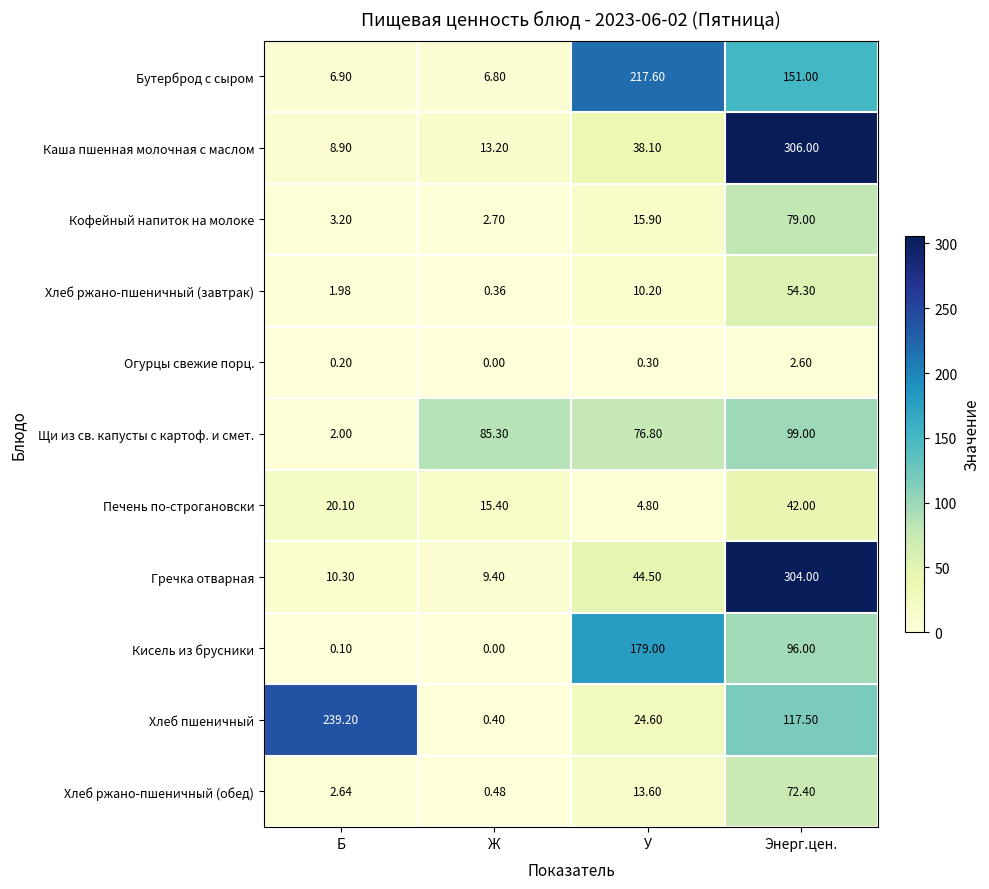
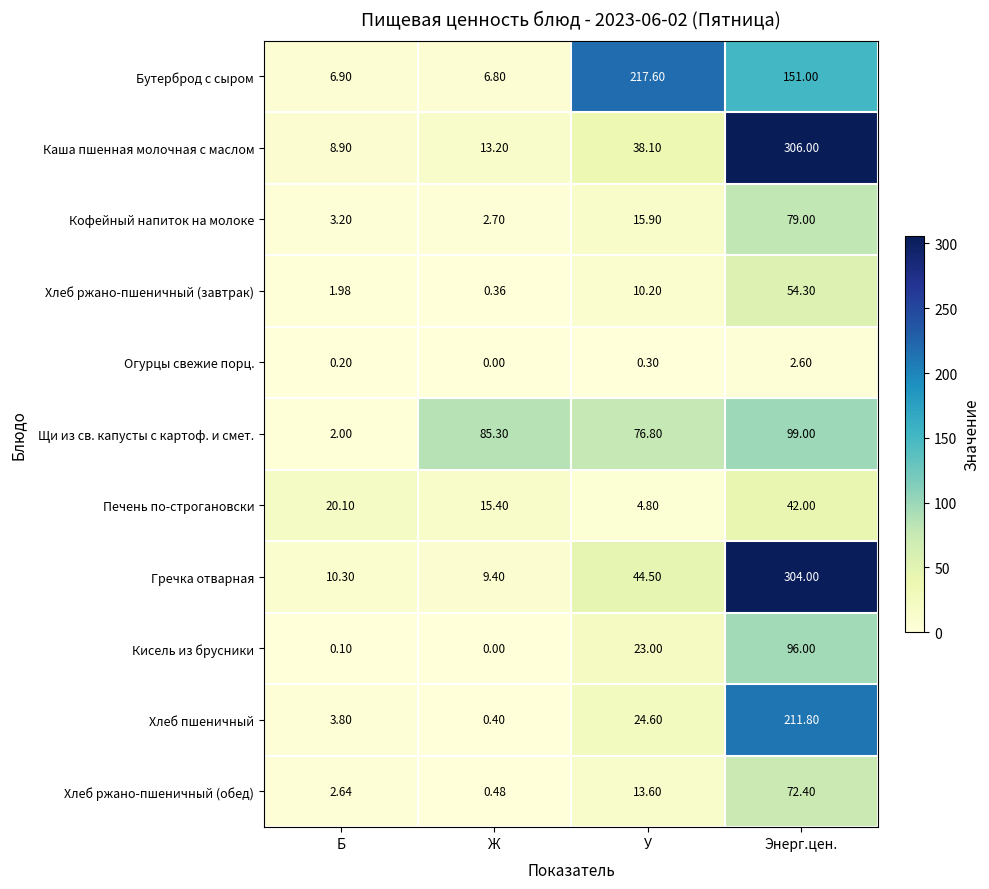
Кисель из брусники, У: 179.00 -> 23.00
Хлеб пшеничный, Б: 239.20 -> 3.80
Хлеб пшеничный, Энерг.цен.: 117.50 -> 211.80
